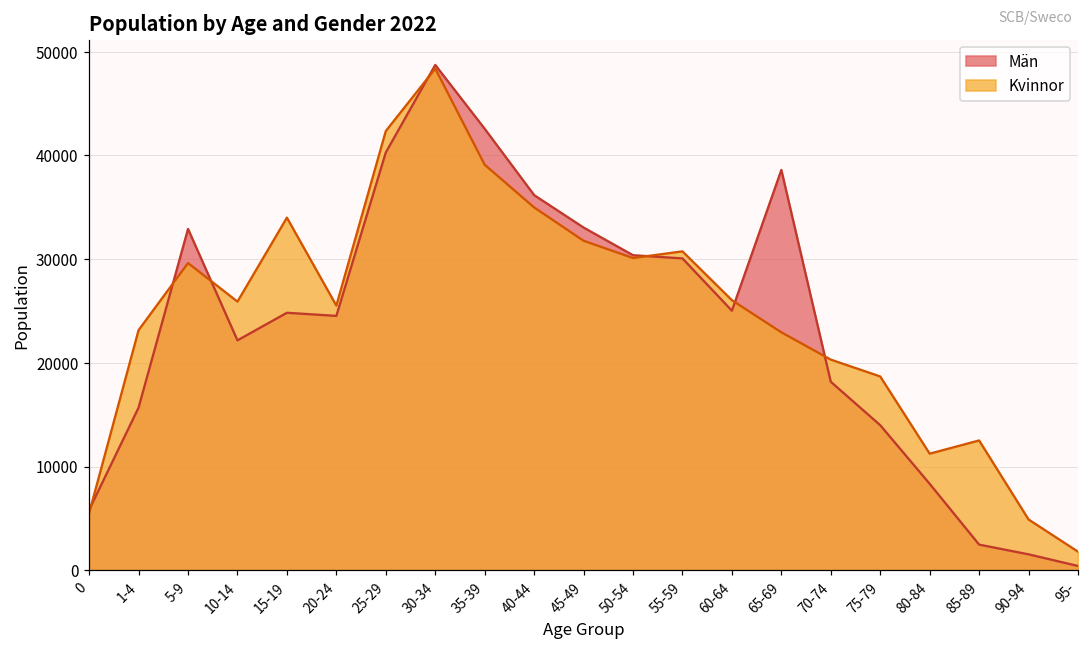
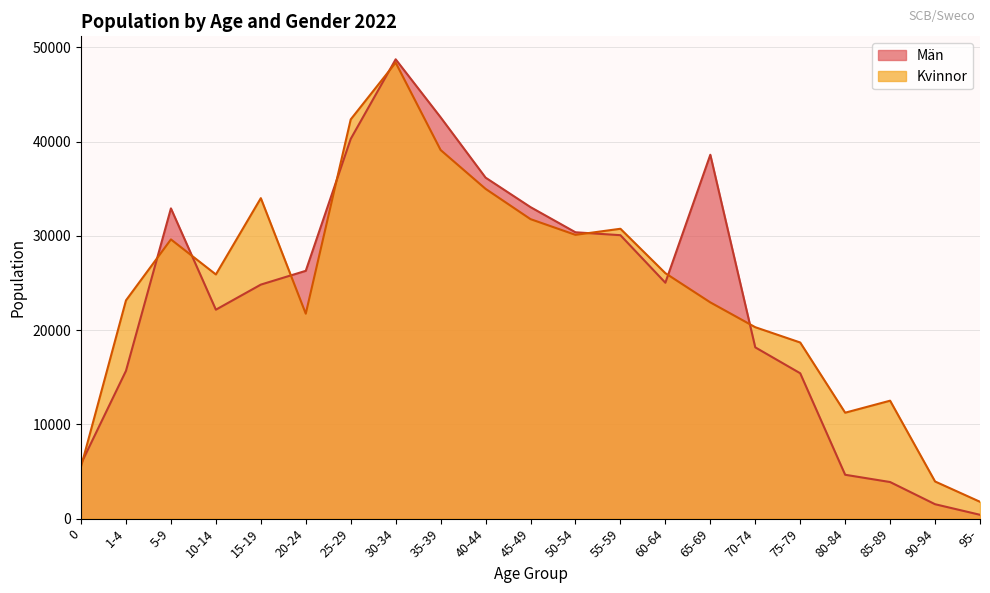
Män, 20-24: 25000 -> 26000
Kvinnor, 20-24: 26000 -> 22000
Män, 75-79: 14000 -> 15000
Män, 80-84: 8000 -> 5000
Män, 85-89: 2000 -> 4000
Kvinnor, 90-94: 5000 -> 4000
